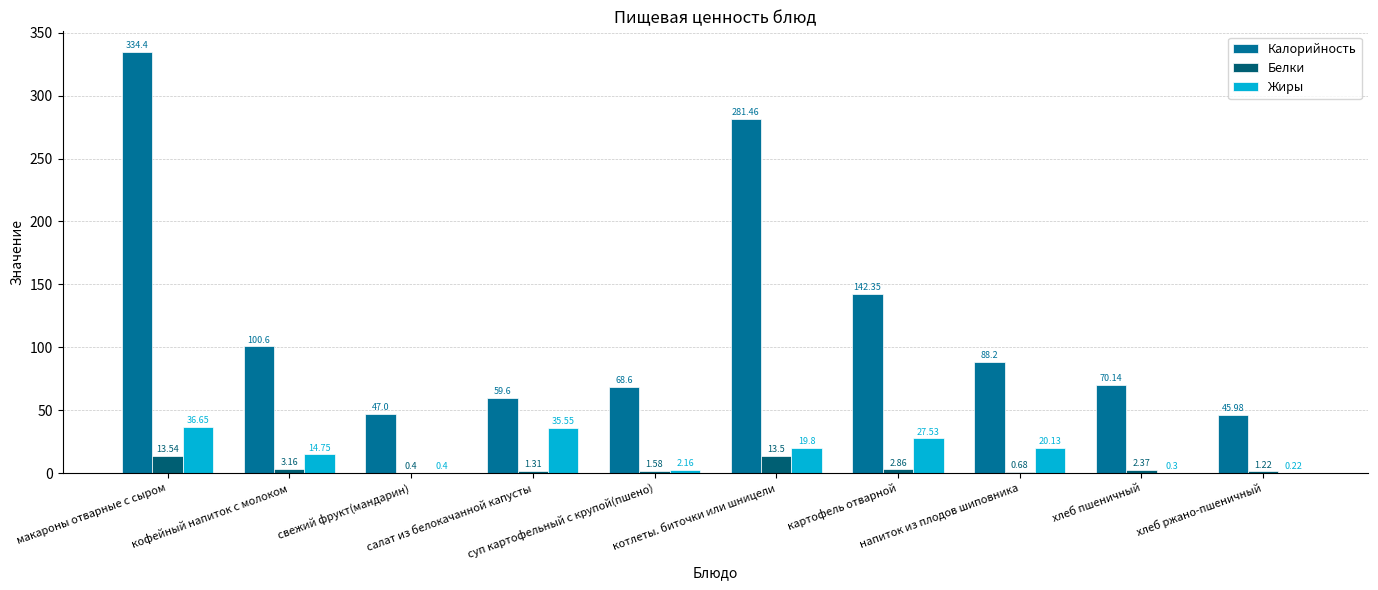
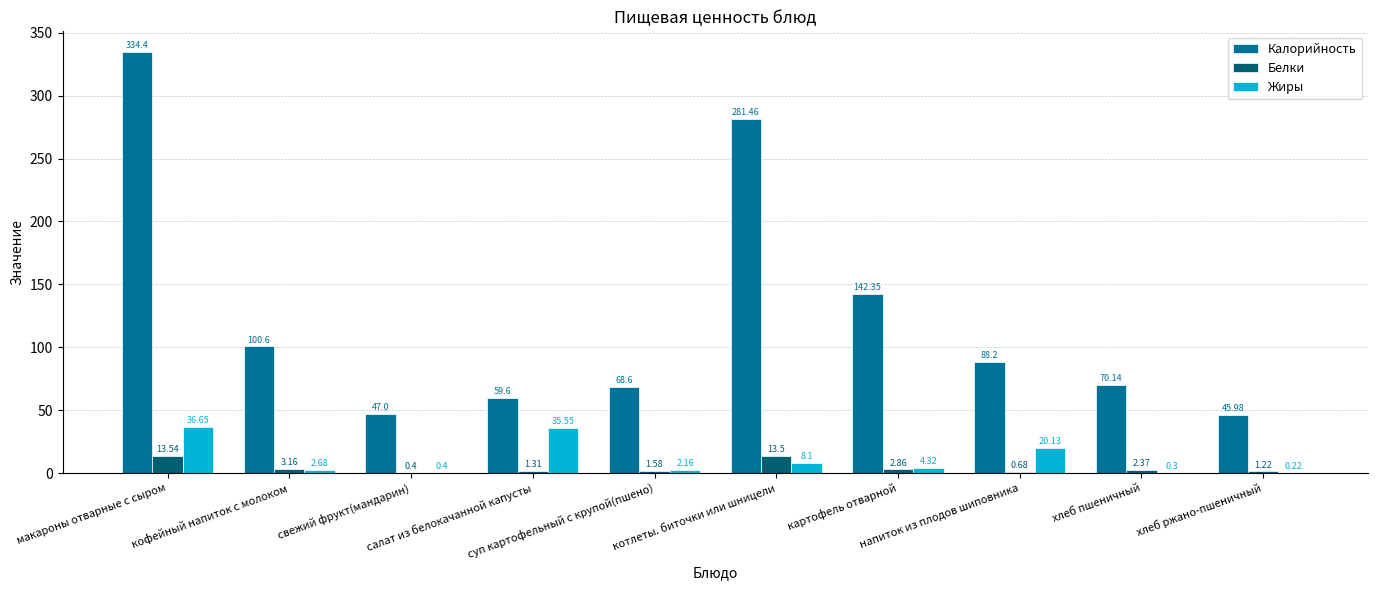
Жиры, кофейный напиток с молоком: 14.75 -> 2.68
Жиры, котлеты. биточки или шницели: 19.8 -> 8.1
Жиры, картофель отварной: 27.53 -> 4.32
